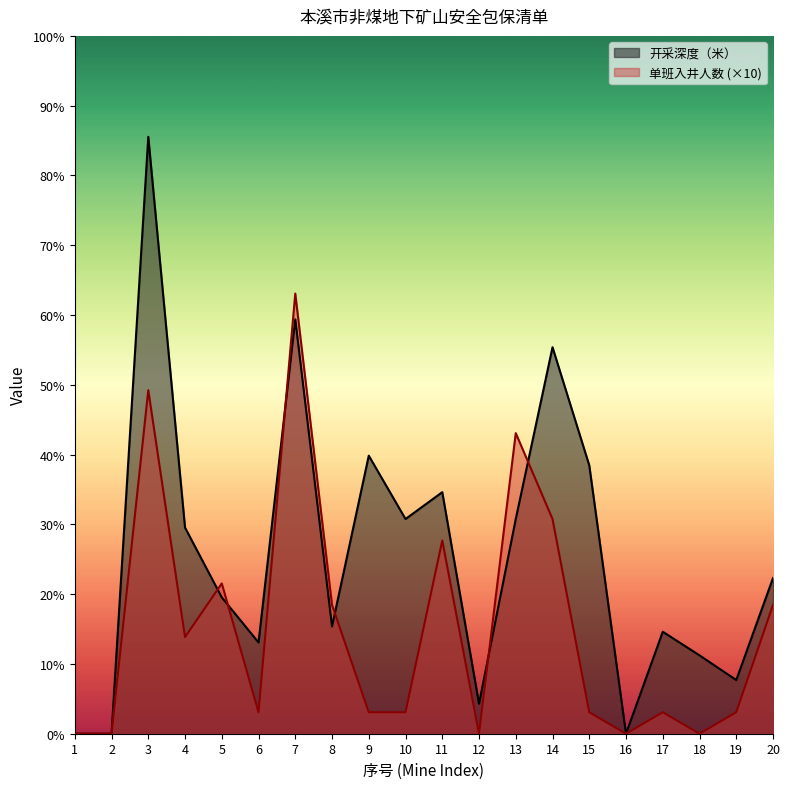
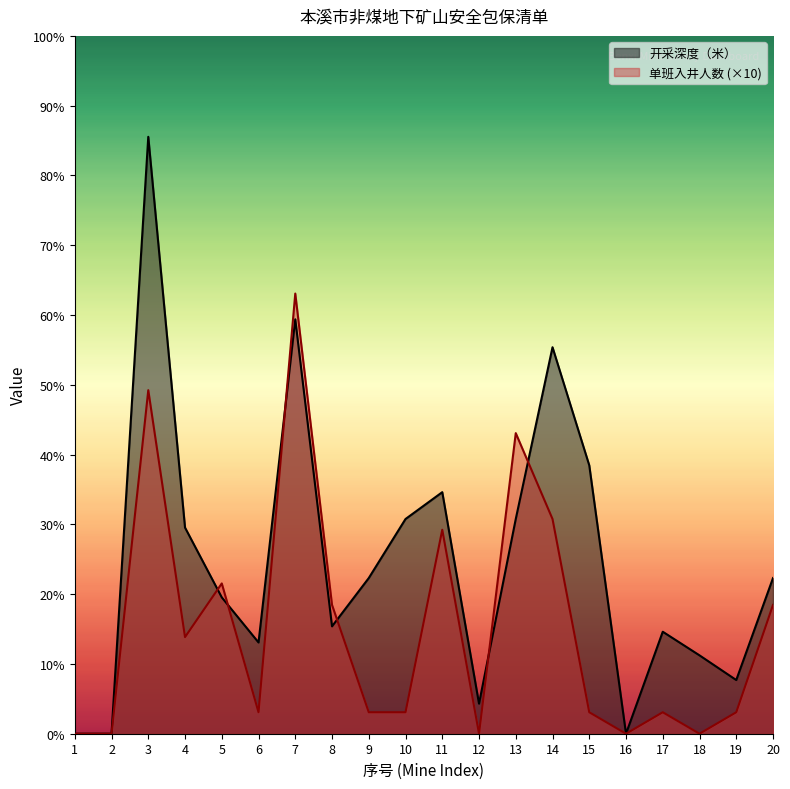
开采深度（米）, 9: 40% -> 22%
单班入井人数 (×10), 11: 28% -> 29%
